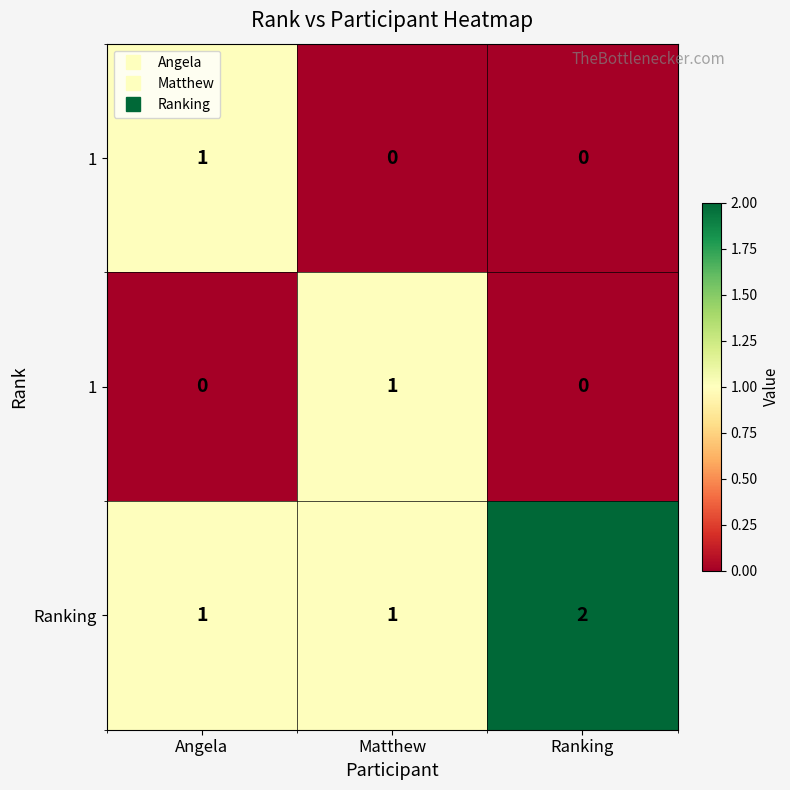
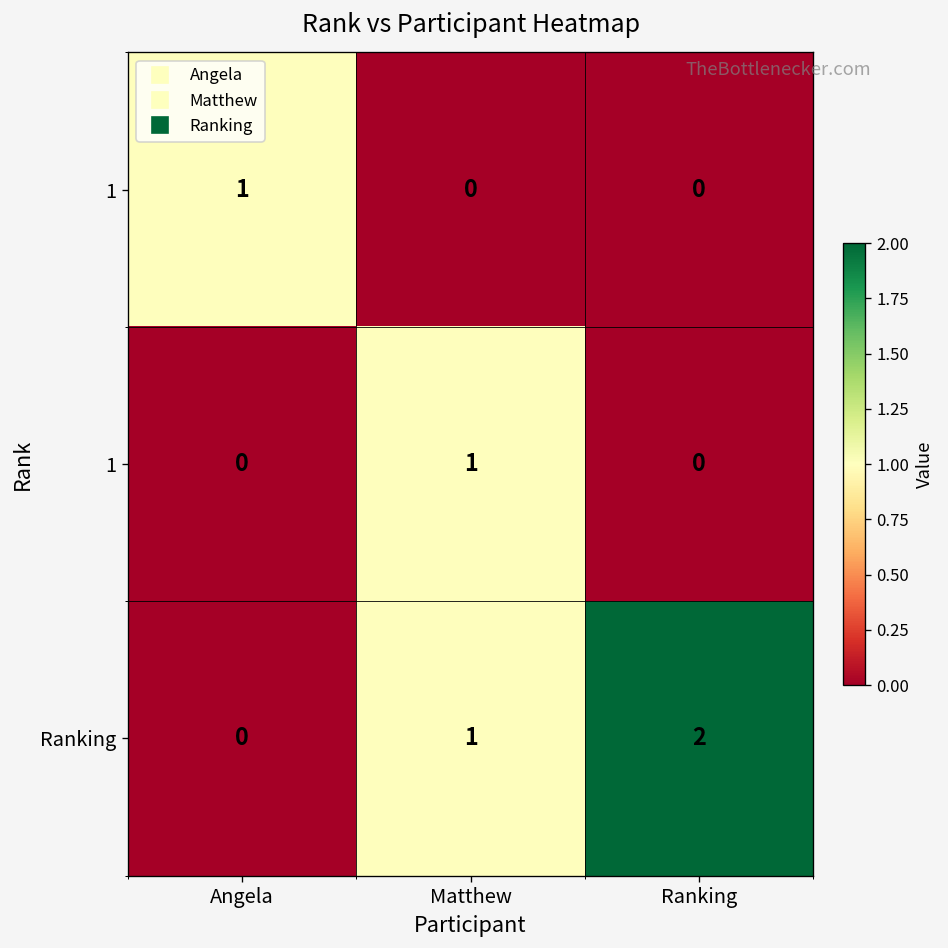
Ranking, Angela: 1 -> 0
